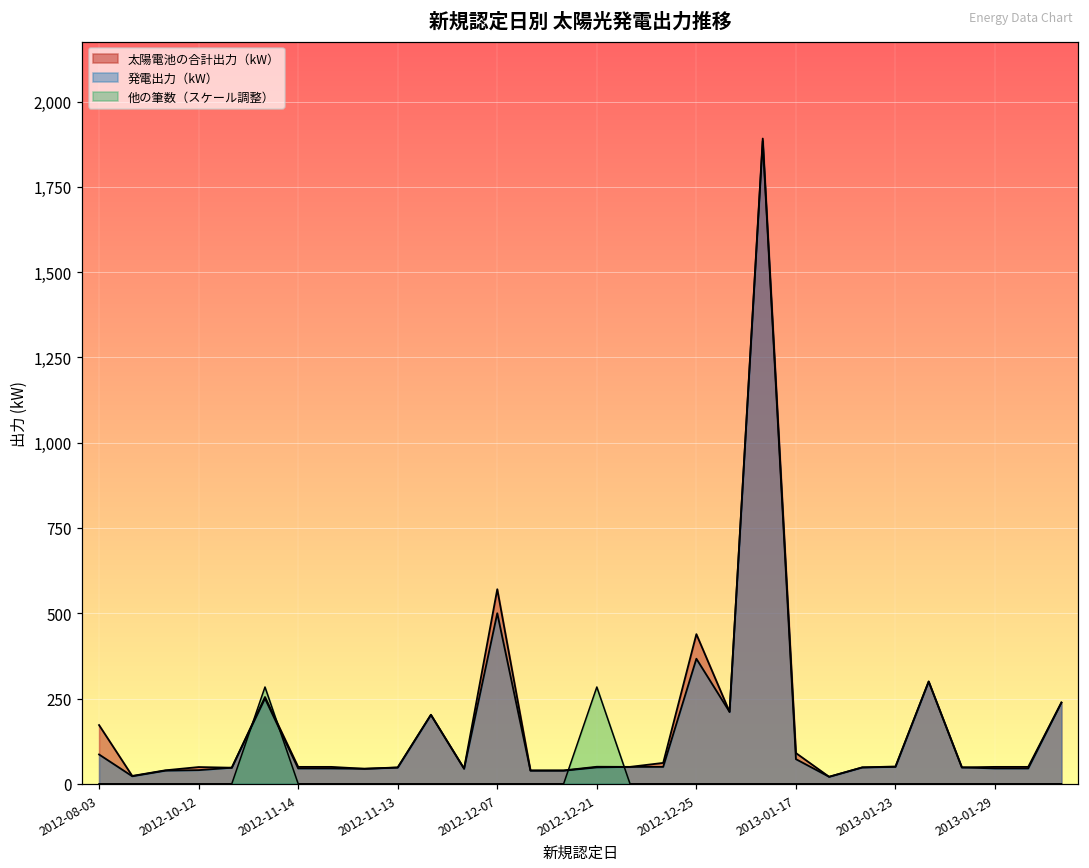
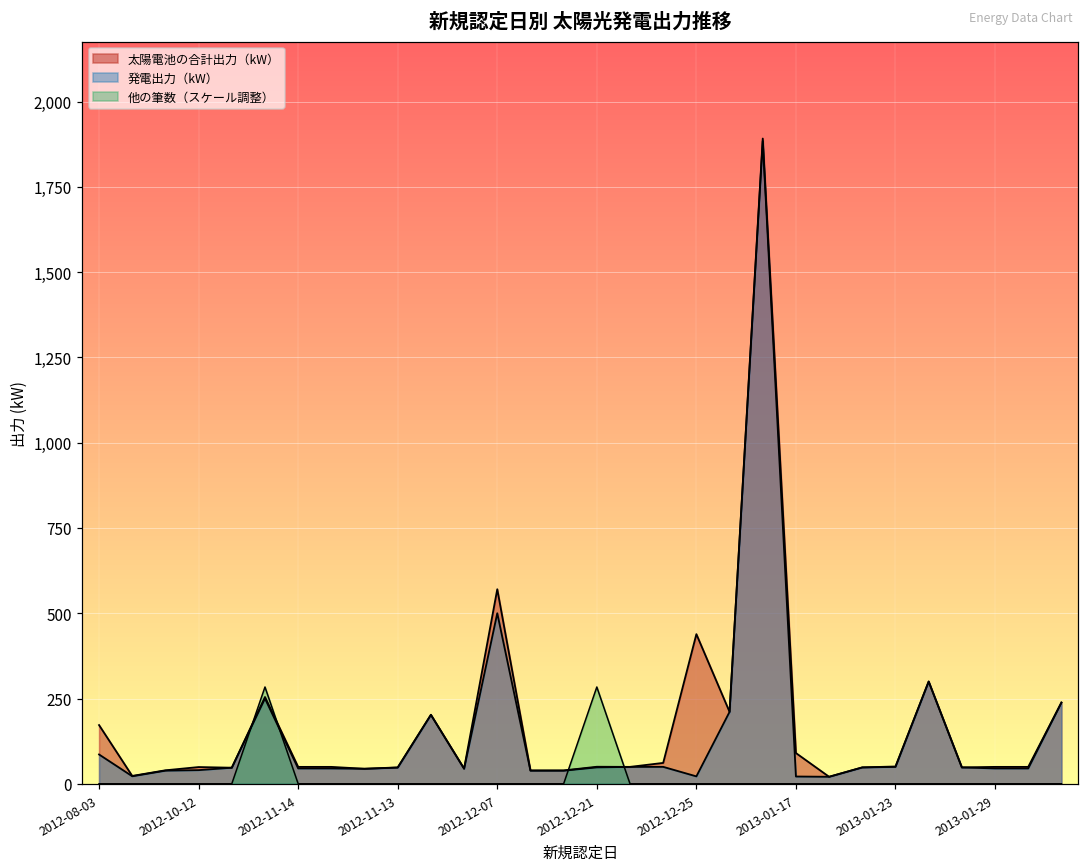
発電出力（kW）, 2012-12-25: 370 -> 20
発電出力（kW）, 2013-01-17: 70 -> 20
